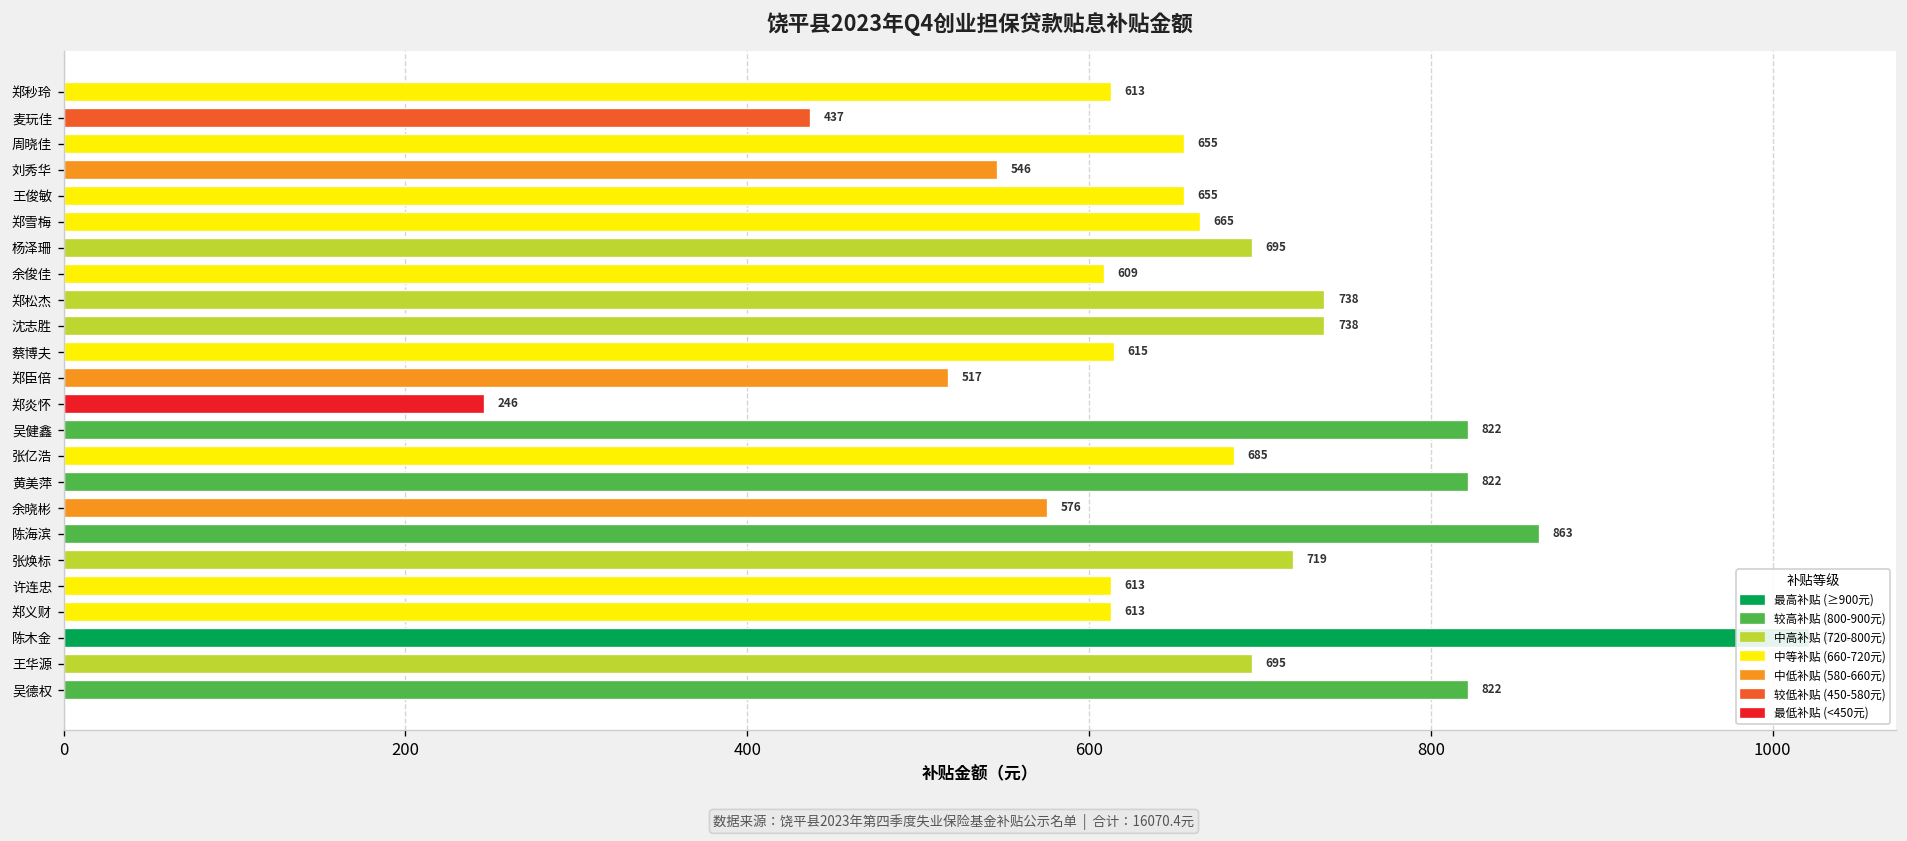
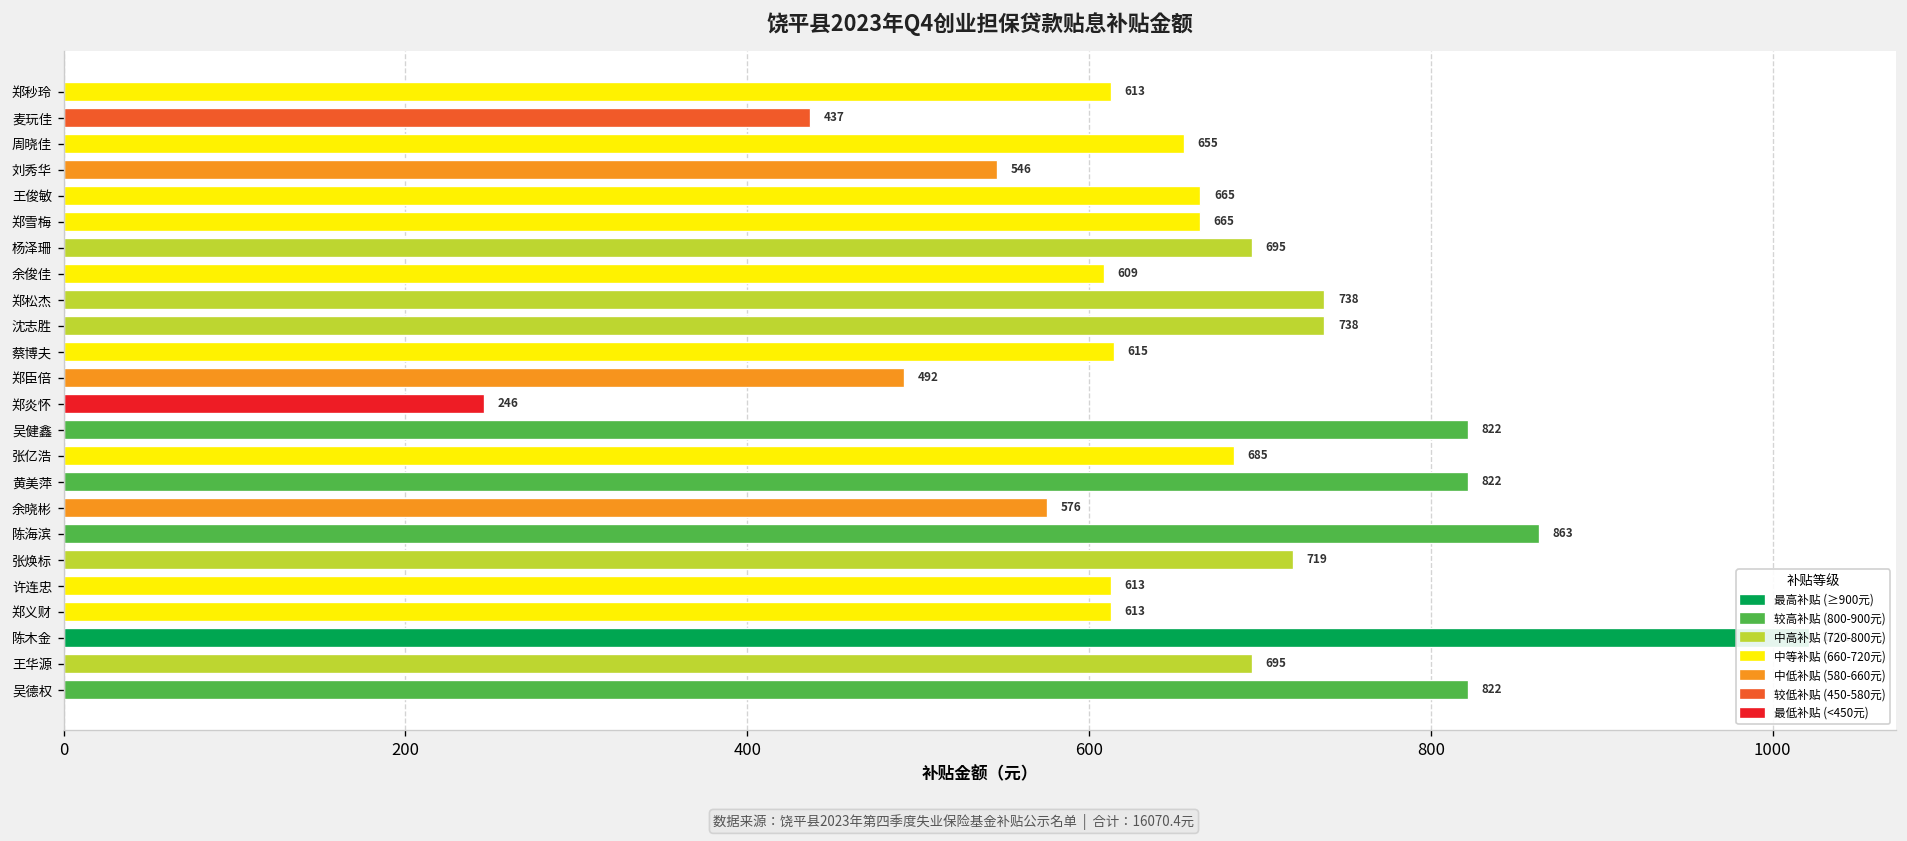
王俊敏: 655 -> 665
郑臣倍: 517 -> 492
